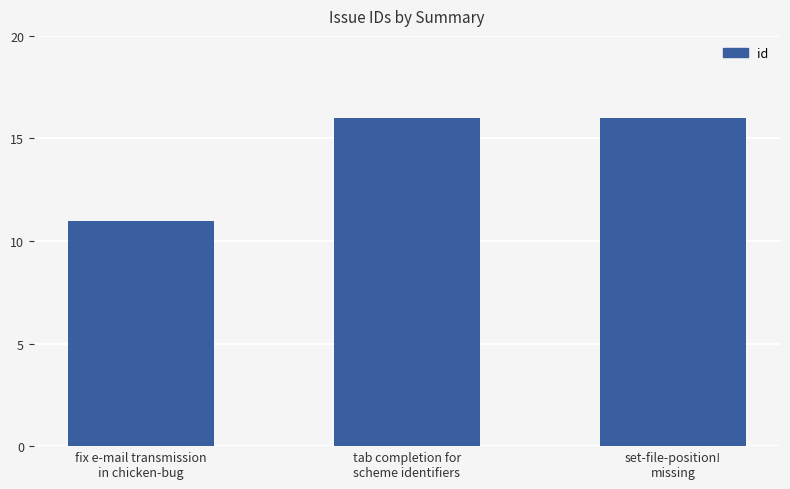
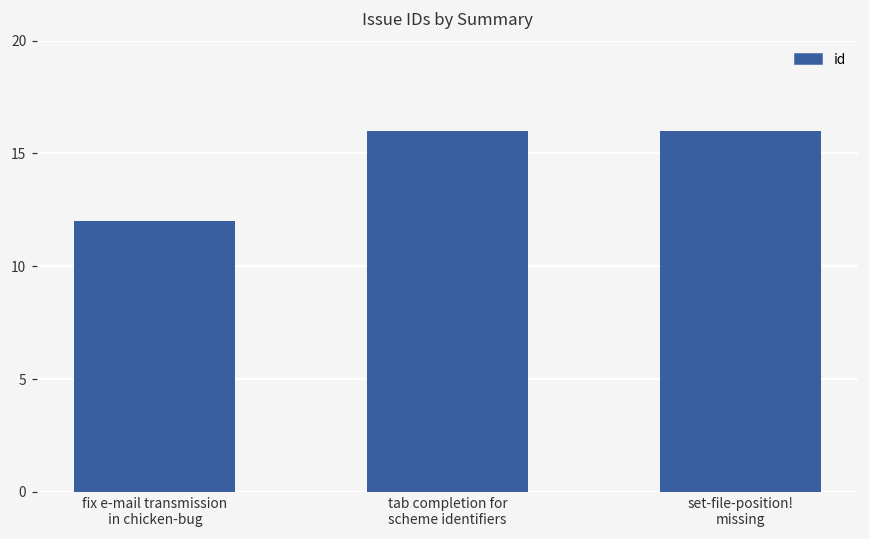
fix e-mail transmission in chicken-bug: 11 -> 12
